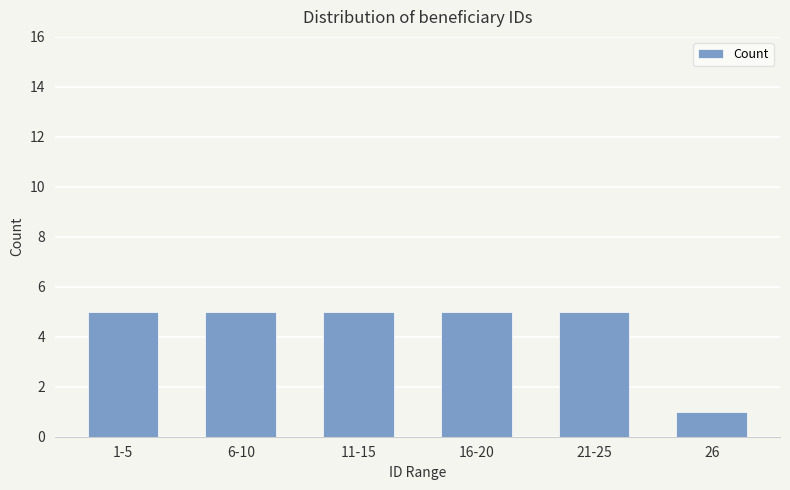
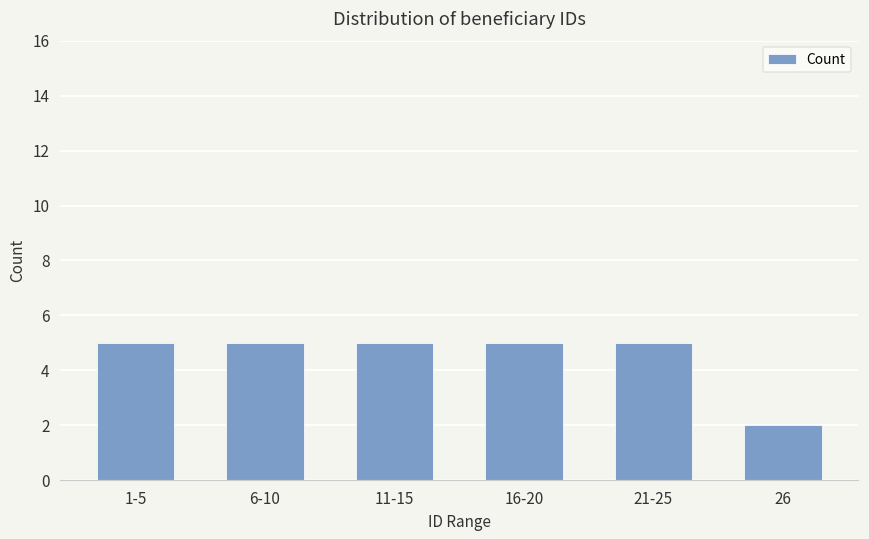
26: 1 -> 2
